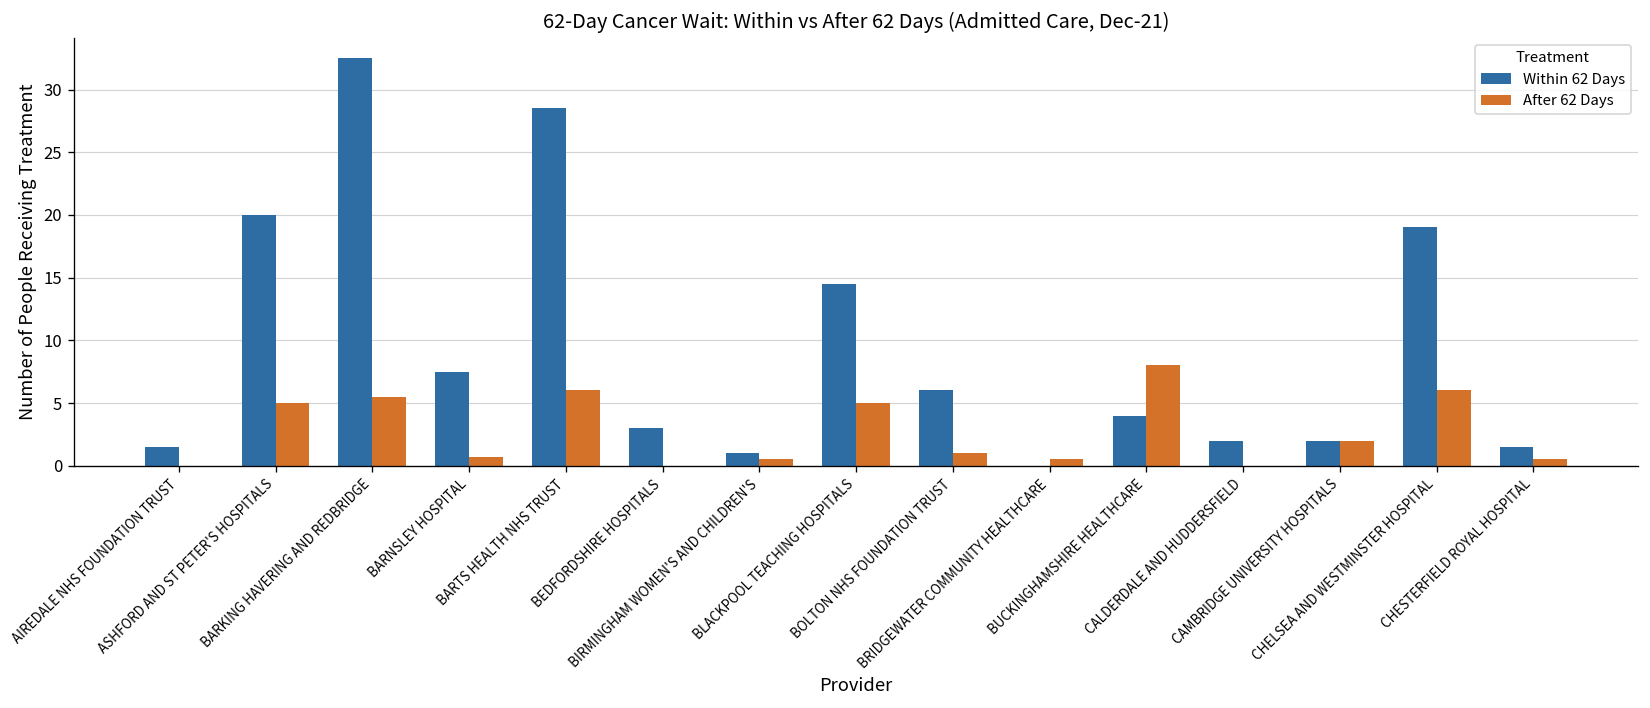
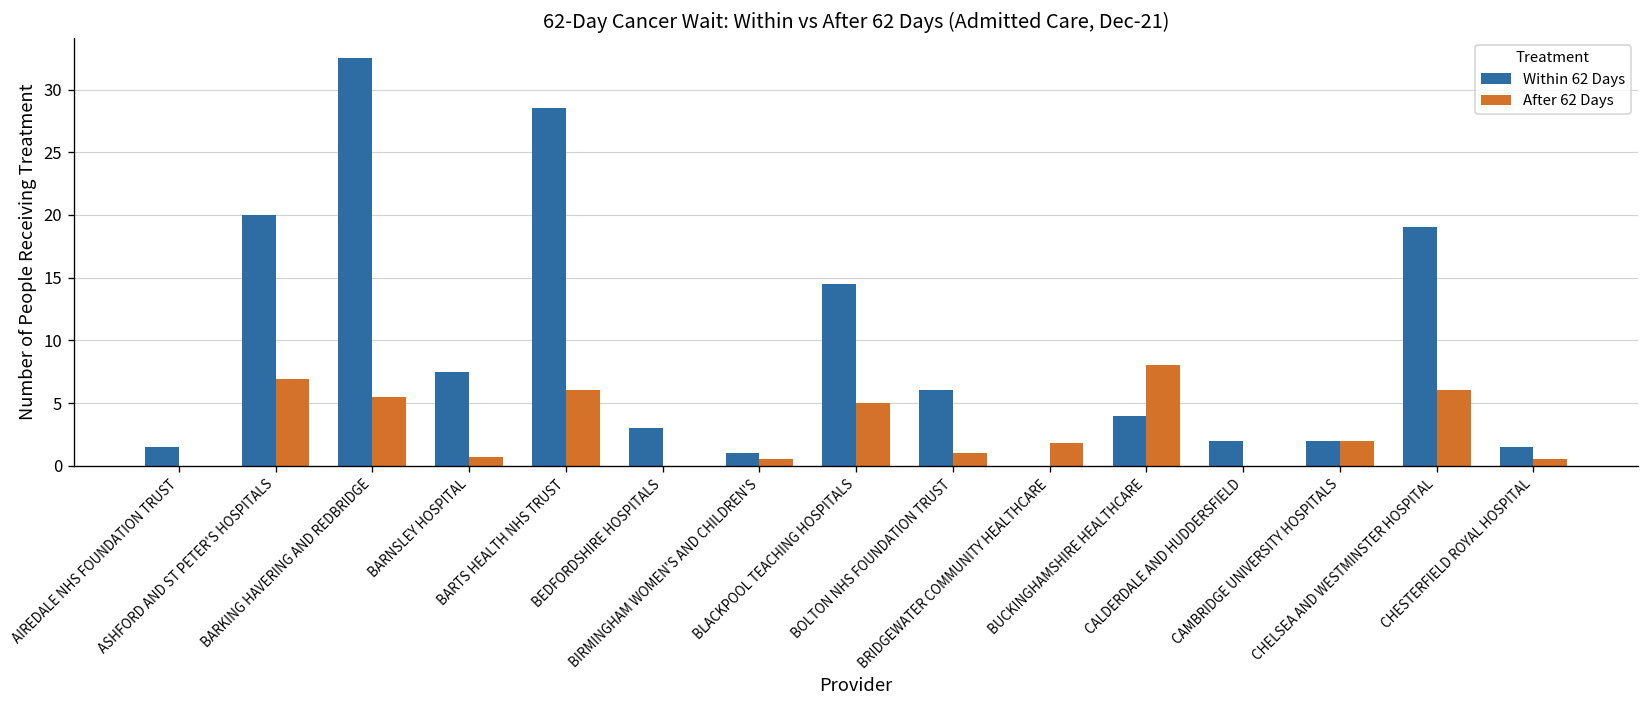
After 62 Days, ASHFORD AND ST PETER'S HOSPITALS: 5.0 -> 6.9
After 62 Days, BRIDGEWATER COMMUNITY HEALTHCARE: 0.5 -> 1.8
